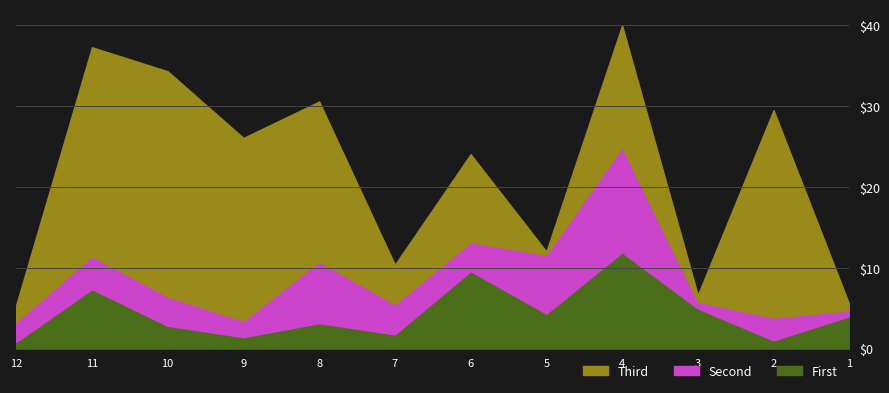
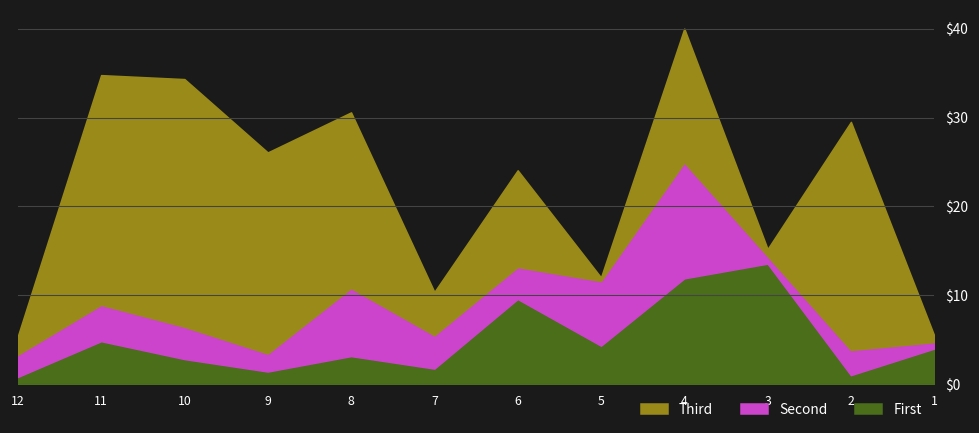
First, 11: $7 -> $5
First, 3: $5 -> $13
